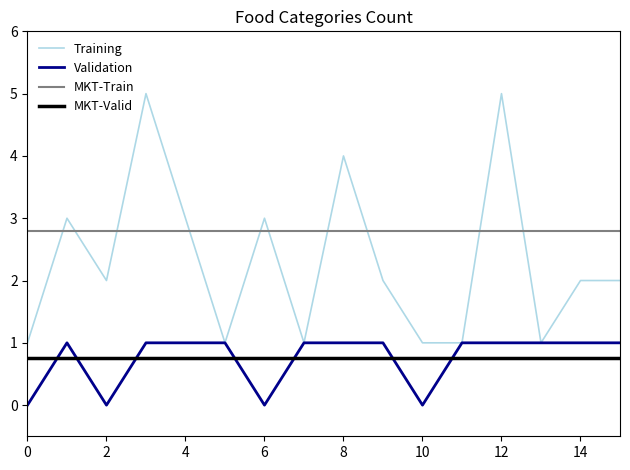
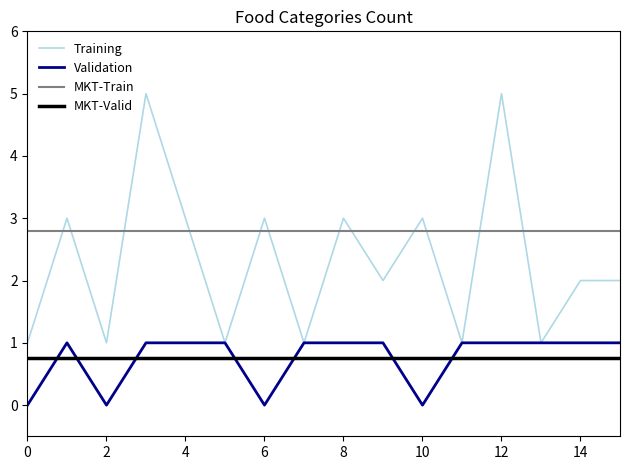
Training, 2: 2 -> 1
Training, 8: 4 -> 3
Training, 10: 1 -> 3
